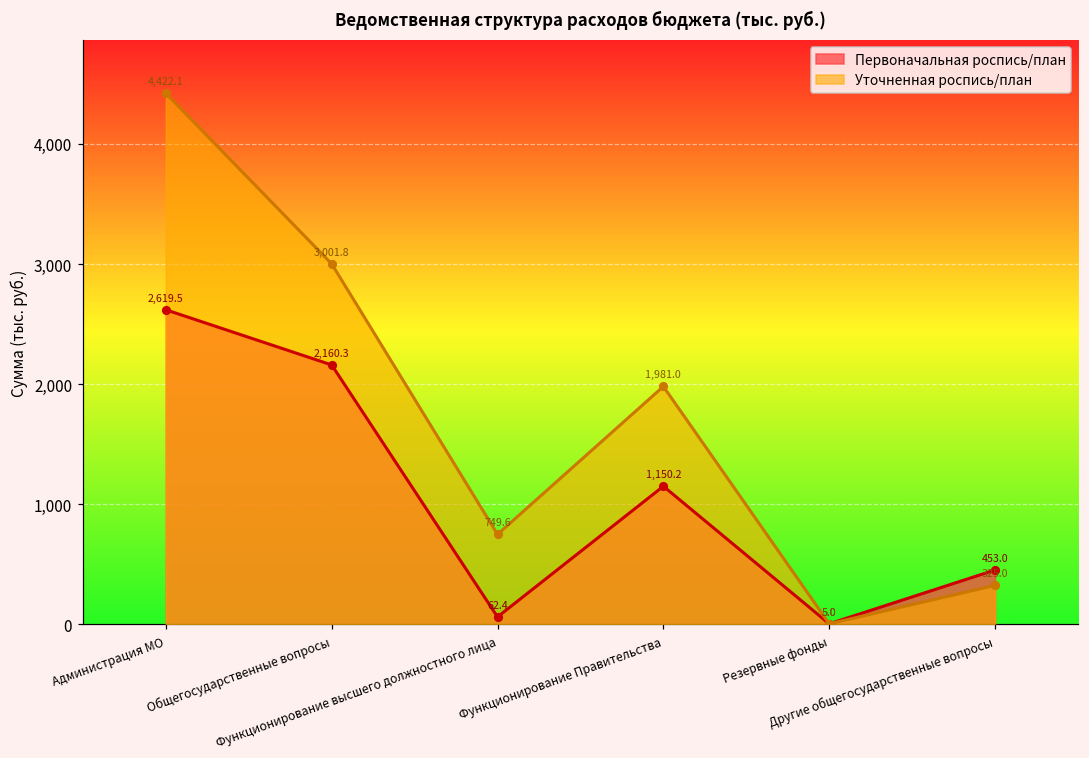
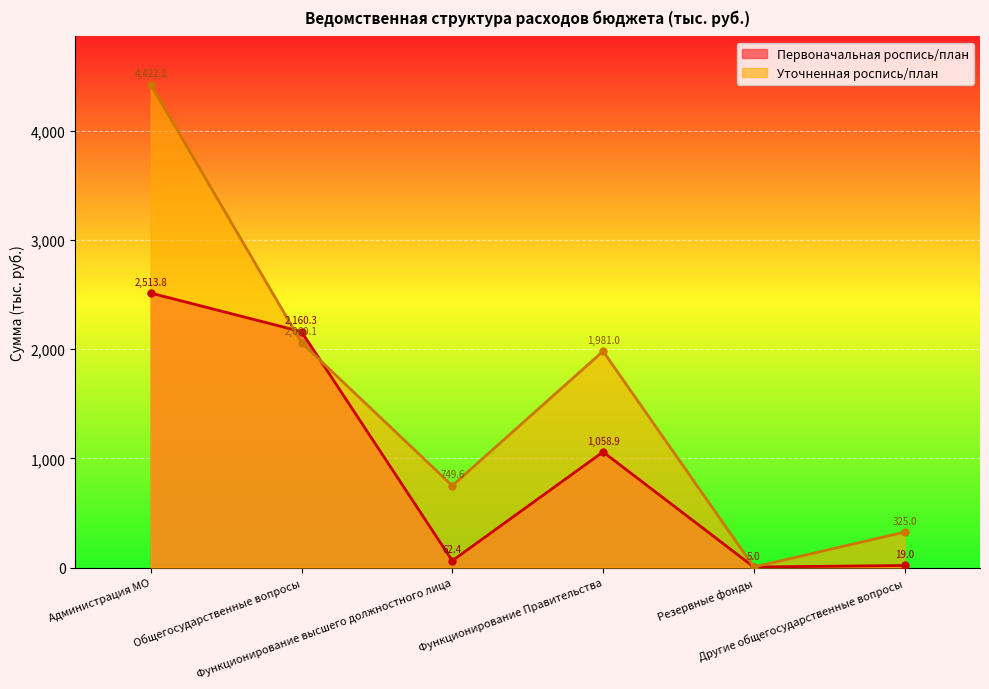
Первоначальная роспись/план, Администрация МО: 2,619.5 -> 2,513.8
Уточненная роспись/план, Общегосударственные вопросы: 3,001.8 -> 2,060.1
Первоначальная роспись/план, Функционирование Правительства: 1,150.2 -> 1,058.9
Первоначальная роспись/план, Другие общегосударственные вопросы: 453.0 -> 19.0
